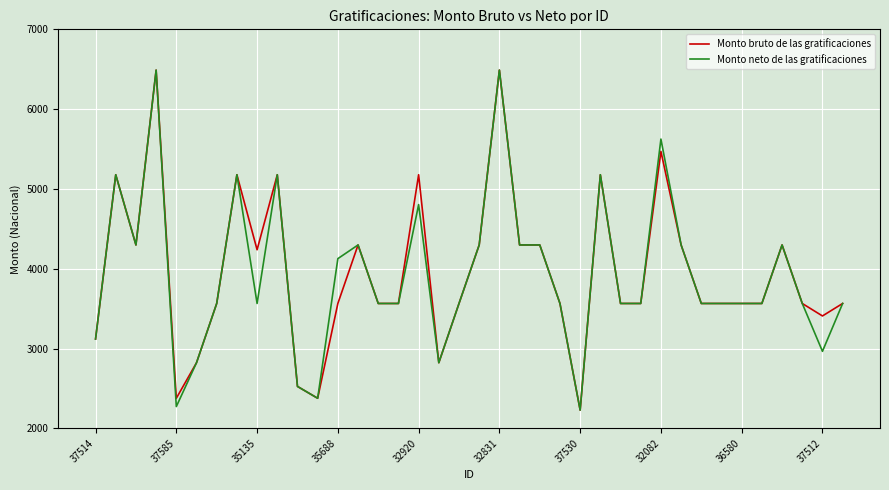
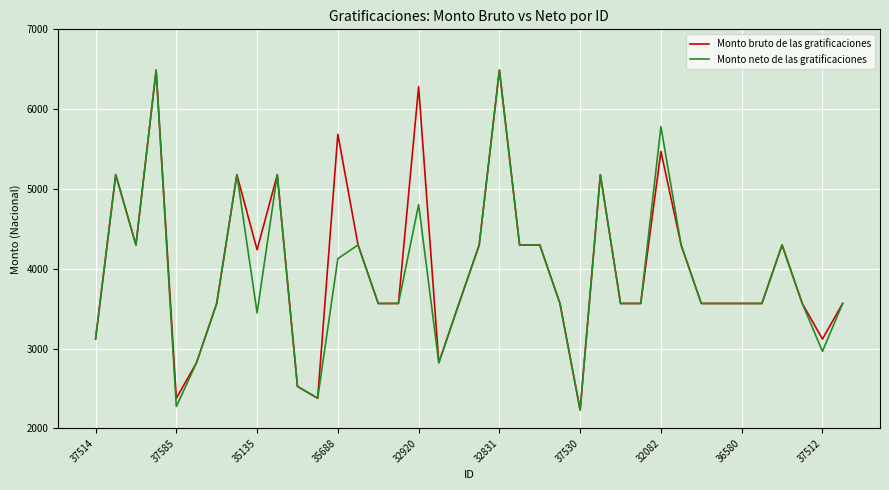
Monto neto de las gratificaciones, 35135: 3600 -> 3400
Monto bruto de las gratificaciones, 35688: 3600 -> 5700
Monto bruto de las gratificaciones, 32920: 5200 -> 6300
Monto neto de las gratificaciones, 32082: 5600 -> 5800
Monto bruto de las gratificaciones, 37512: 3400 -> 3100
